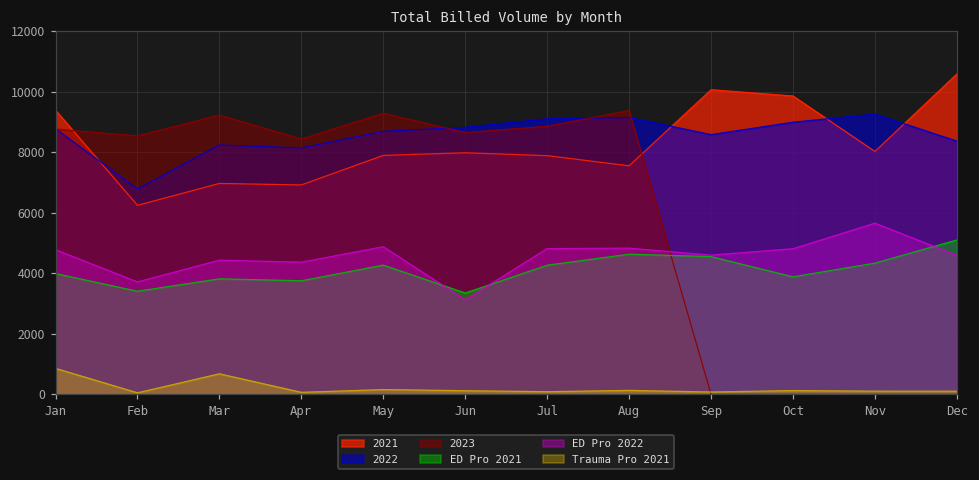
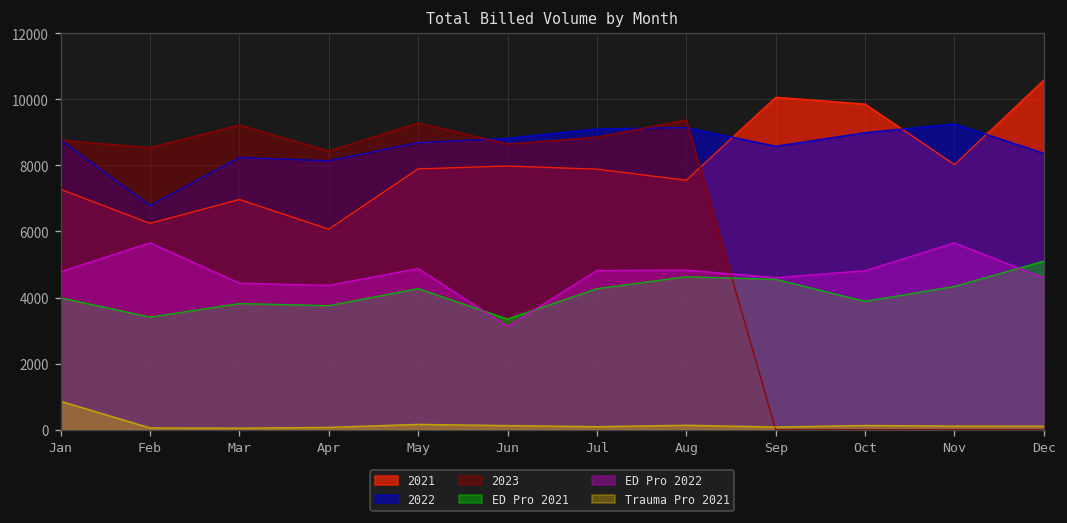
2021, Jan: 9400 -> 7300
ED Pro 2022, Feb: 3700 -> 5700
Trauma Pro 2021, Mar: 700 -> 0
2021, Apr: 6900 -> 6100
